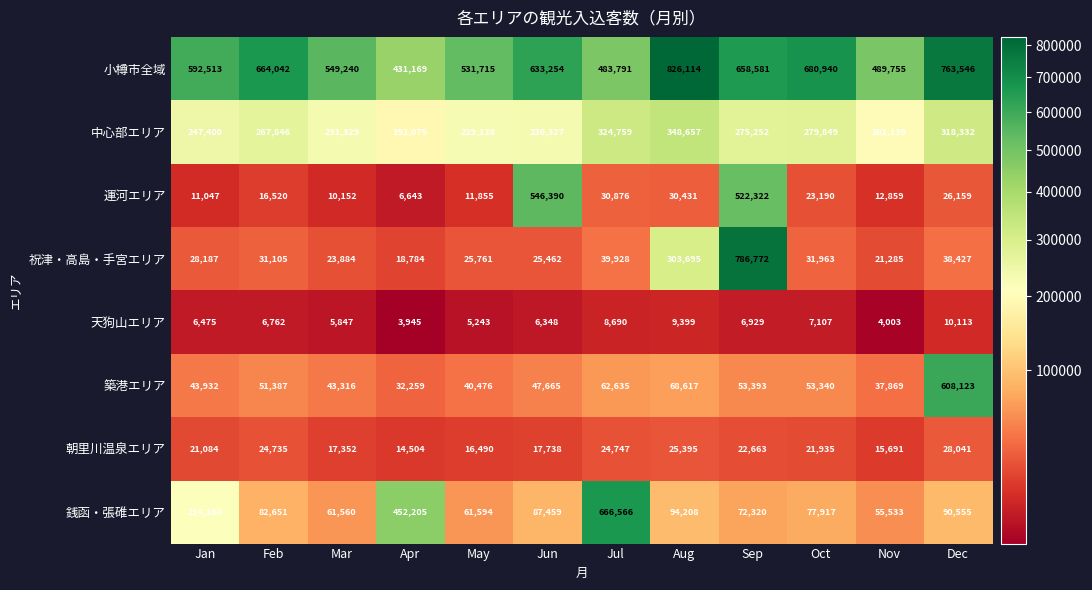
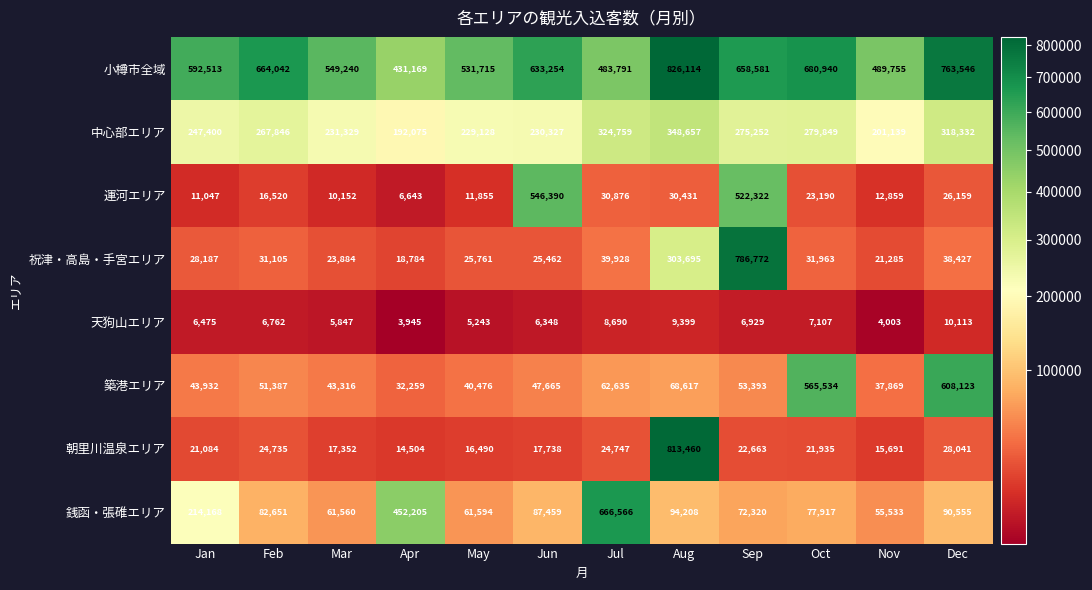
築港エリア, Oct: 53,340 -> 565,534
朝里川温泉エリア, Aug: 25,395 -> 813,460
